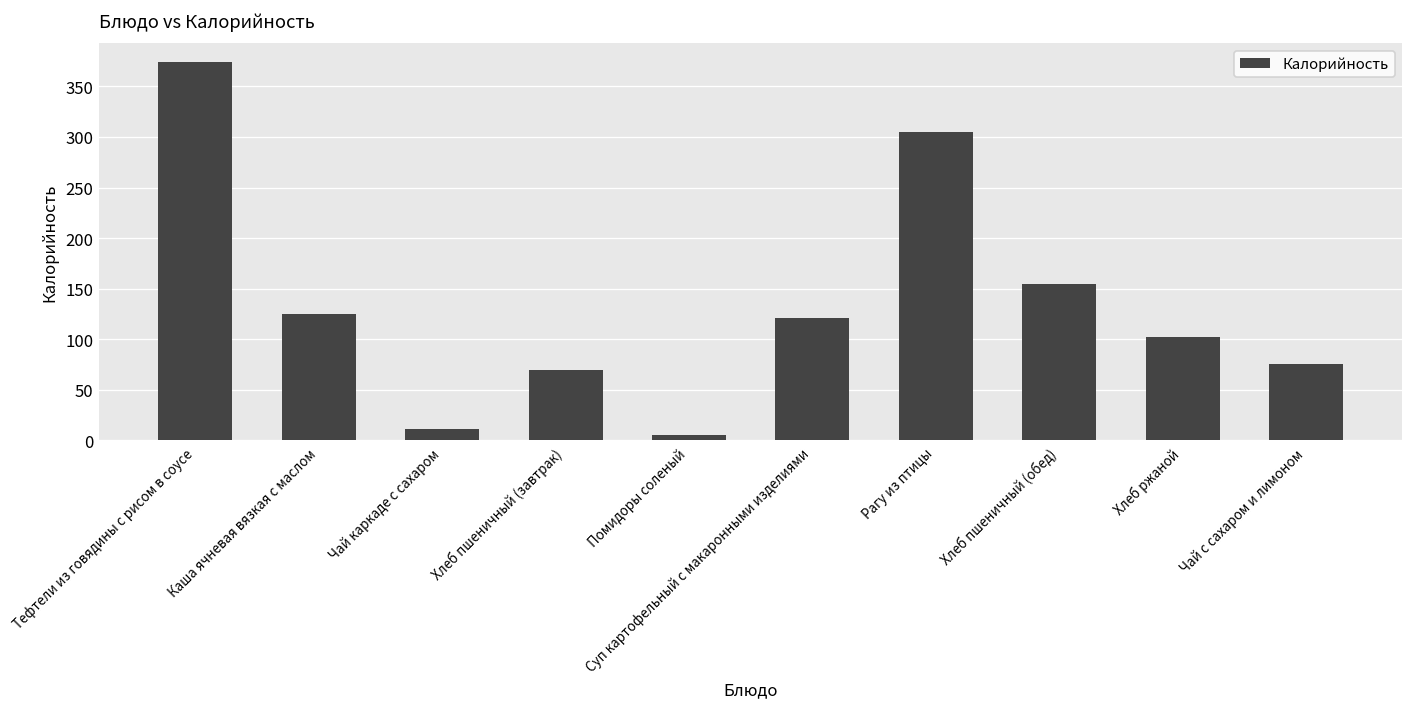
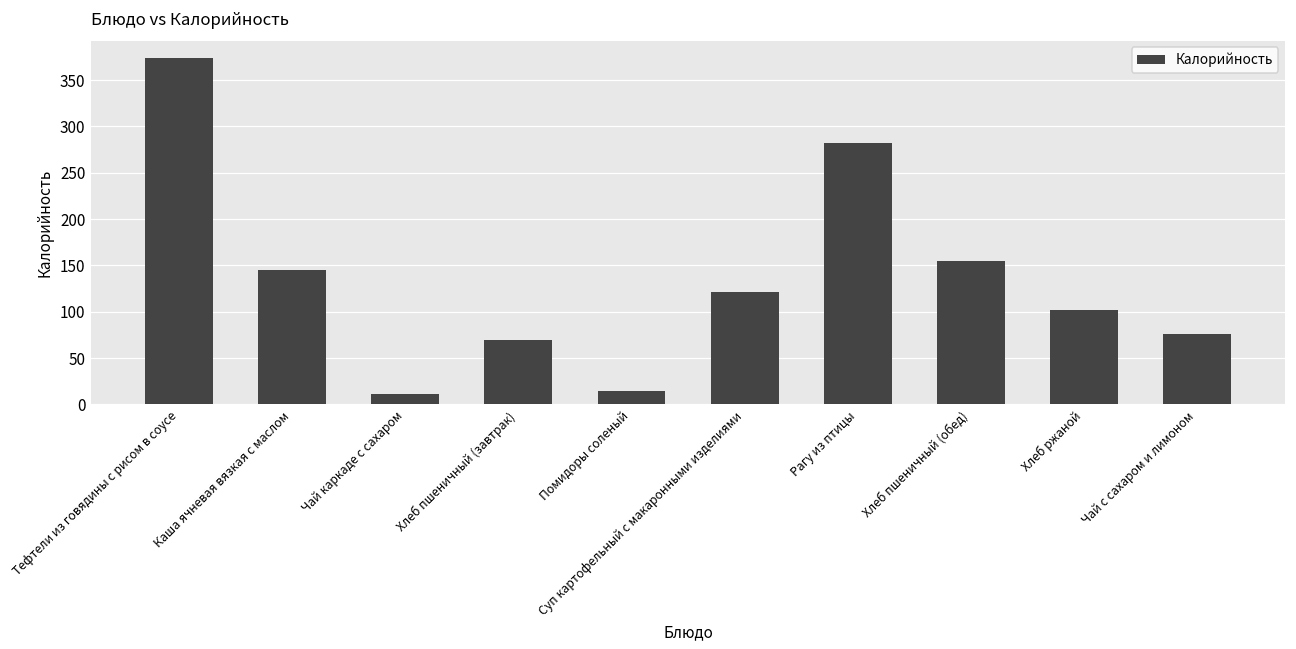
Каша ячневая вязкая с маслом: 130 -> 150
Помидоры соленый: 0 -> 10
Рагу из птицы: 300 -> 280
